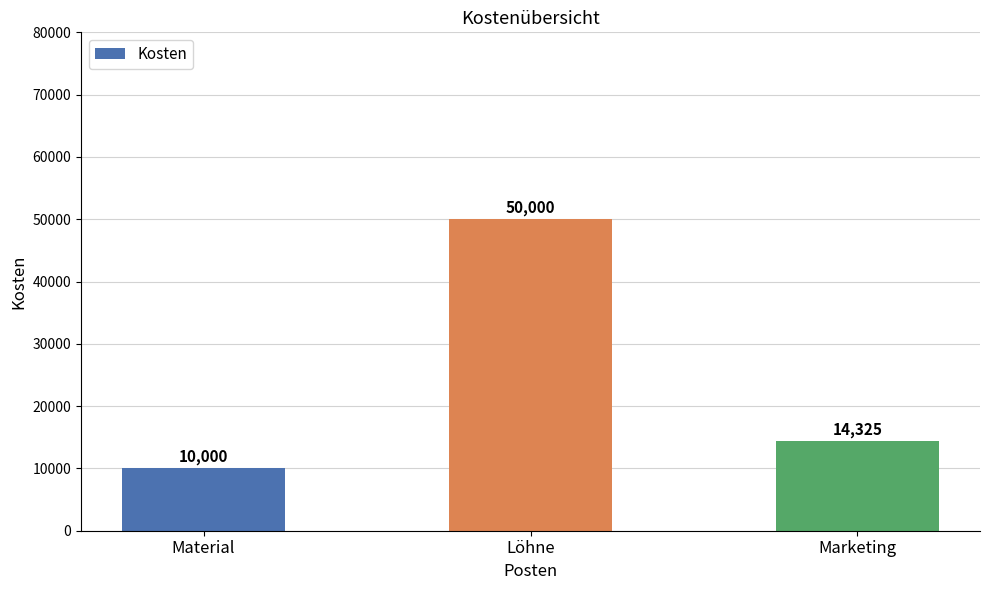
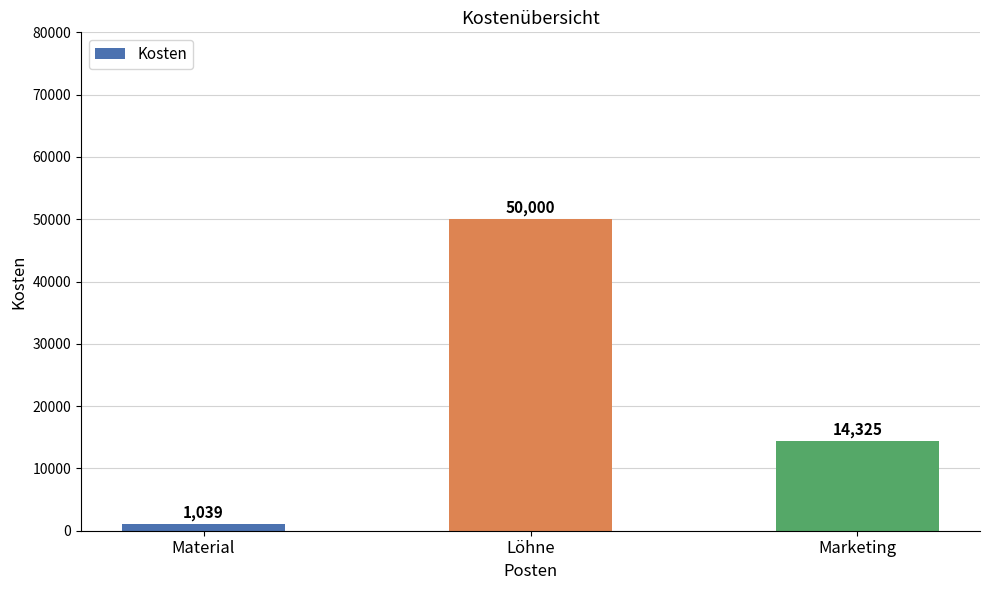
Material: 10,000 -> 1,039
